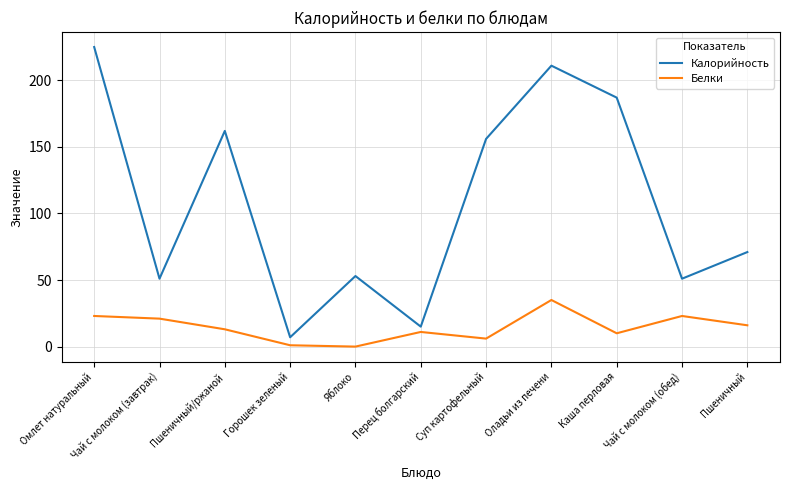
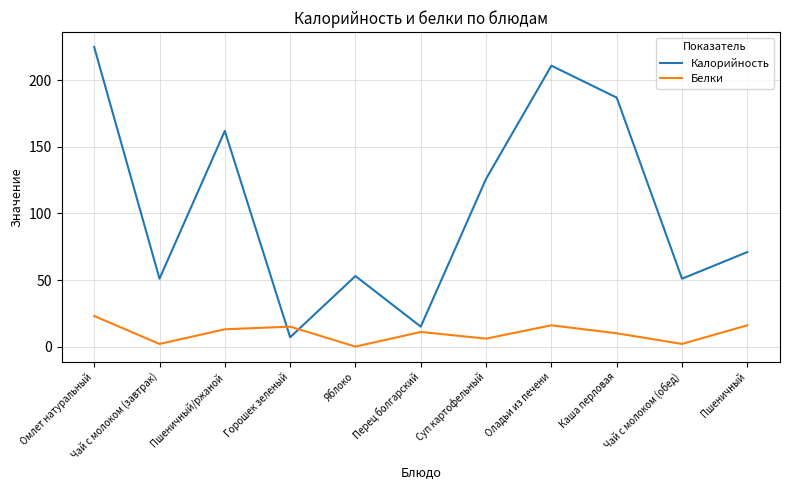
Белки, Чай с молоком (завтрак): 21 -> 2
Белки, Горошек зеленый: 1 -> 15
Калорийность, Суп картофельный: 156 -> 126
Белки, Оладьи из печени: 35 -> 16
Белки, Чай с молоком (обед): 23 -> 2
